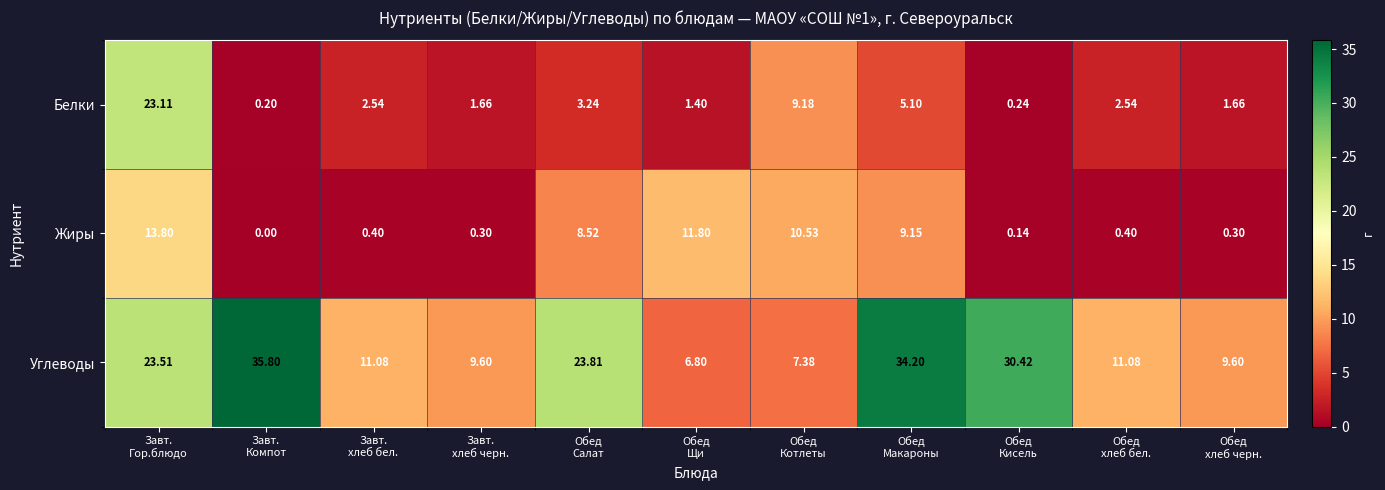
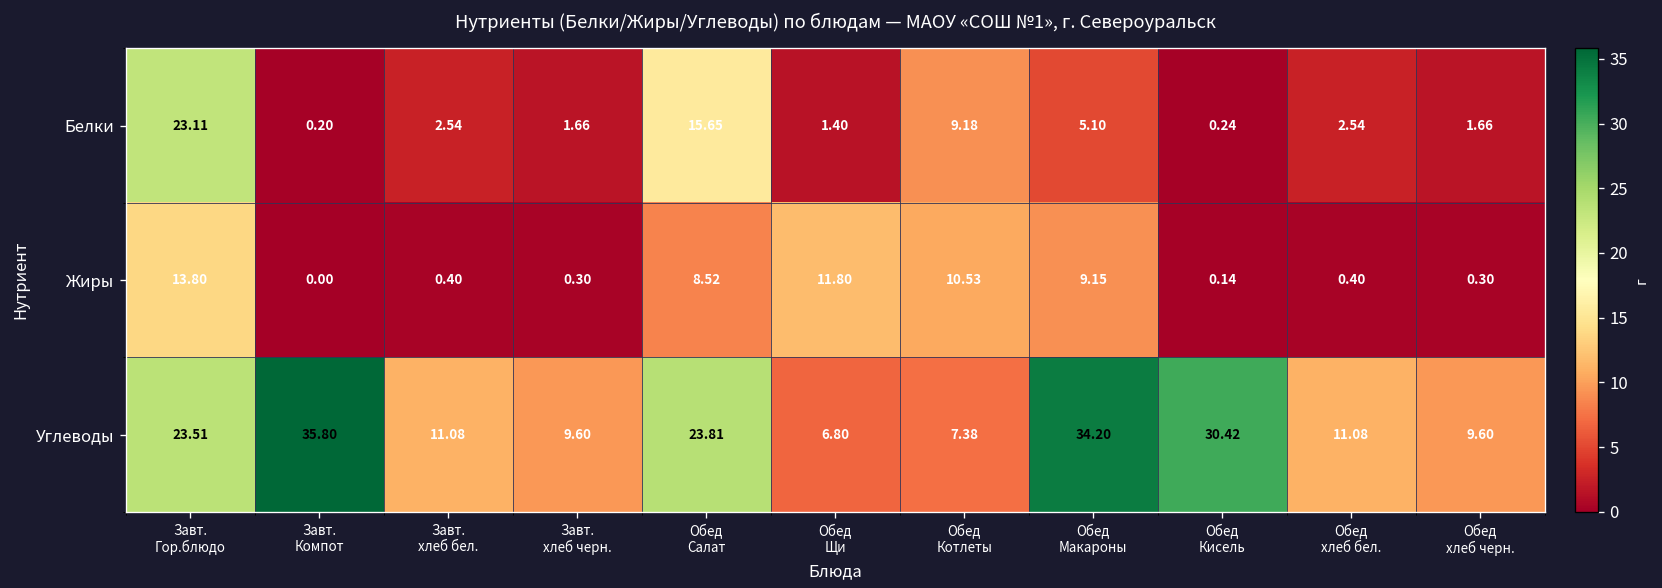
Белки, Обед Салат: 3.24 -> 15.65
